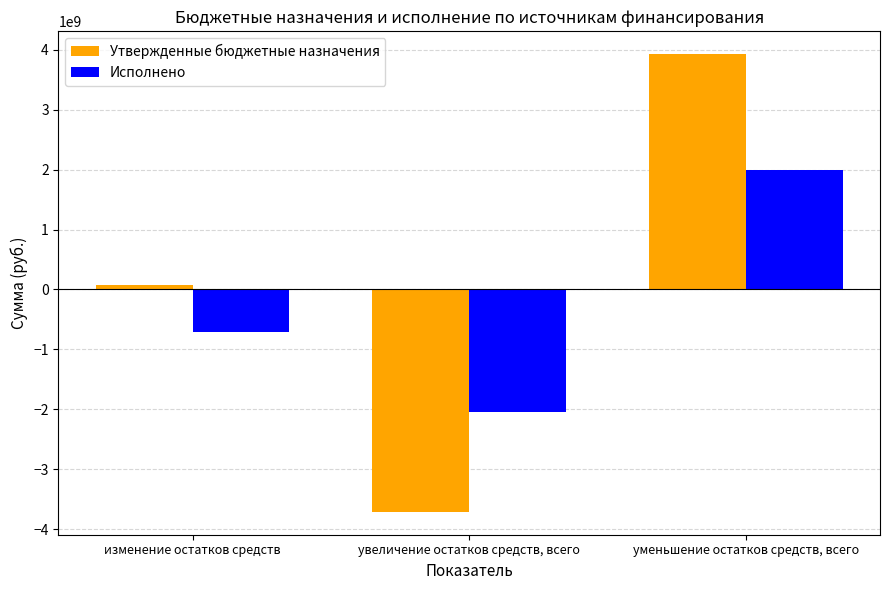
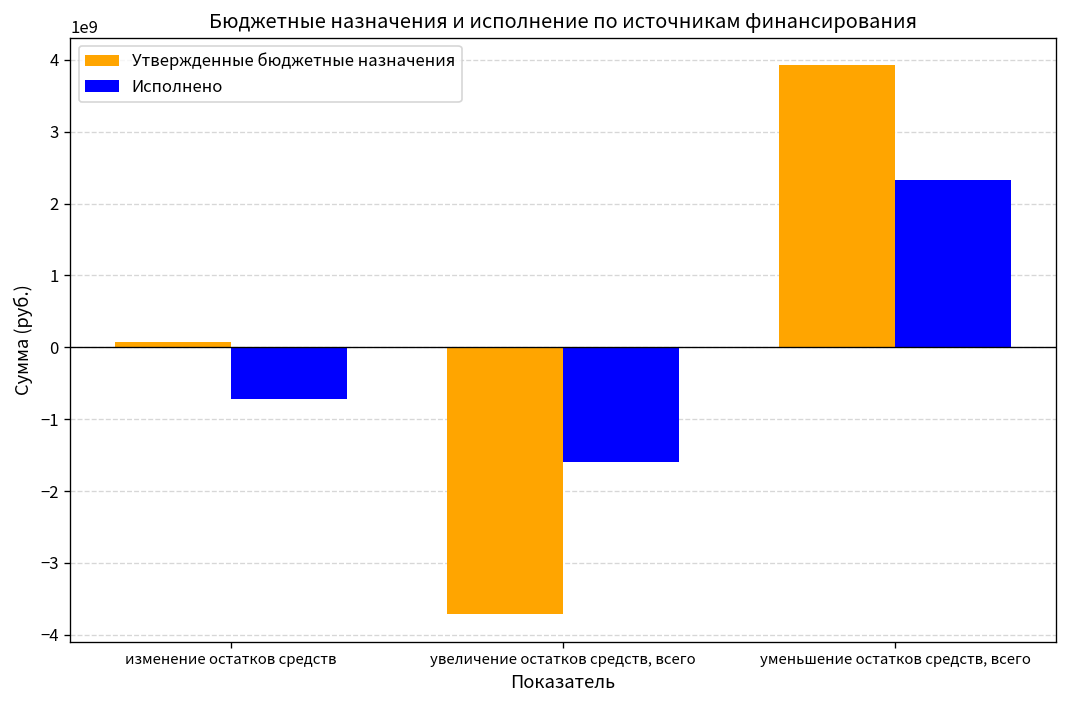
Исполнено, увеличение остатков средств, всего: -2000000000 -> -1600000000
Исполнено, уменьшение остатков средств, всего: 2000000000 -> 2300000000
